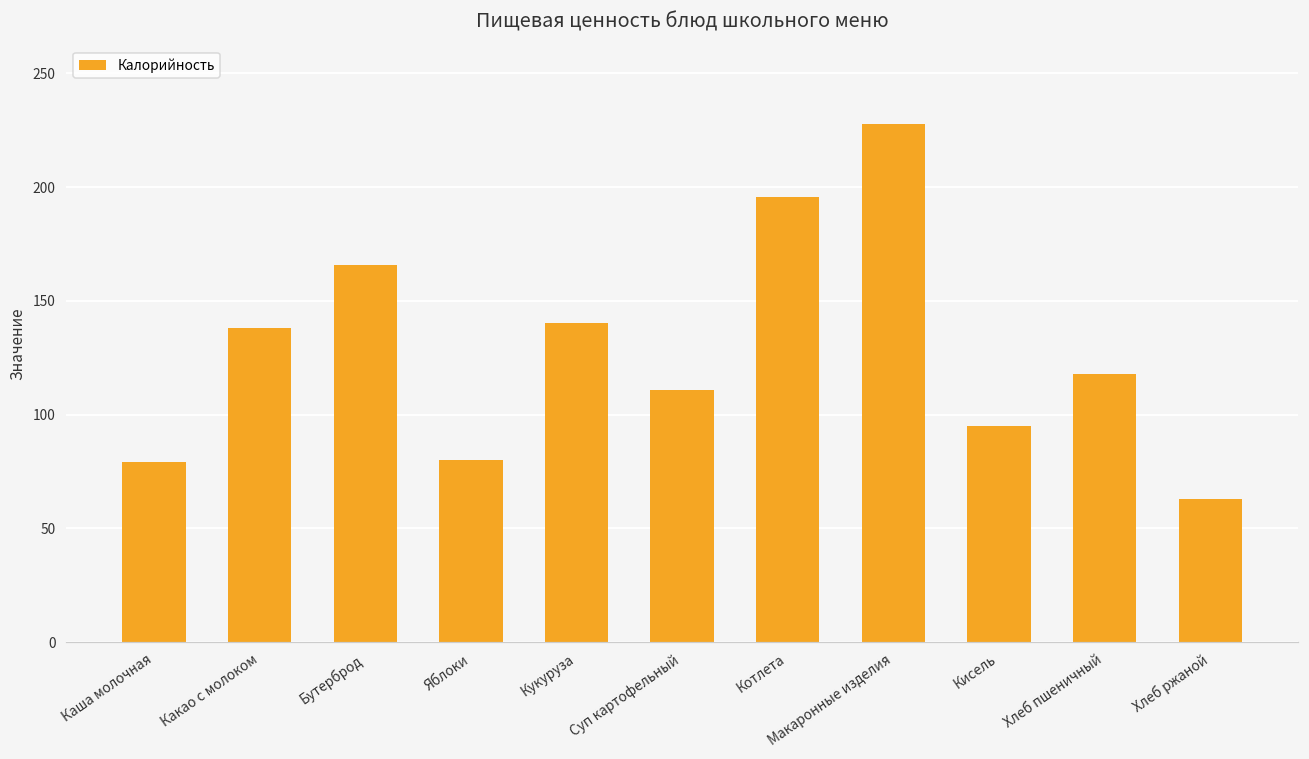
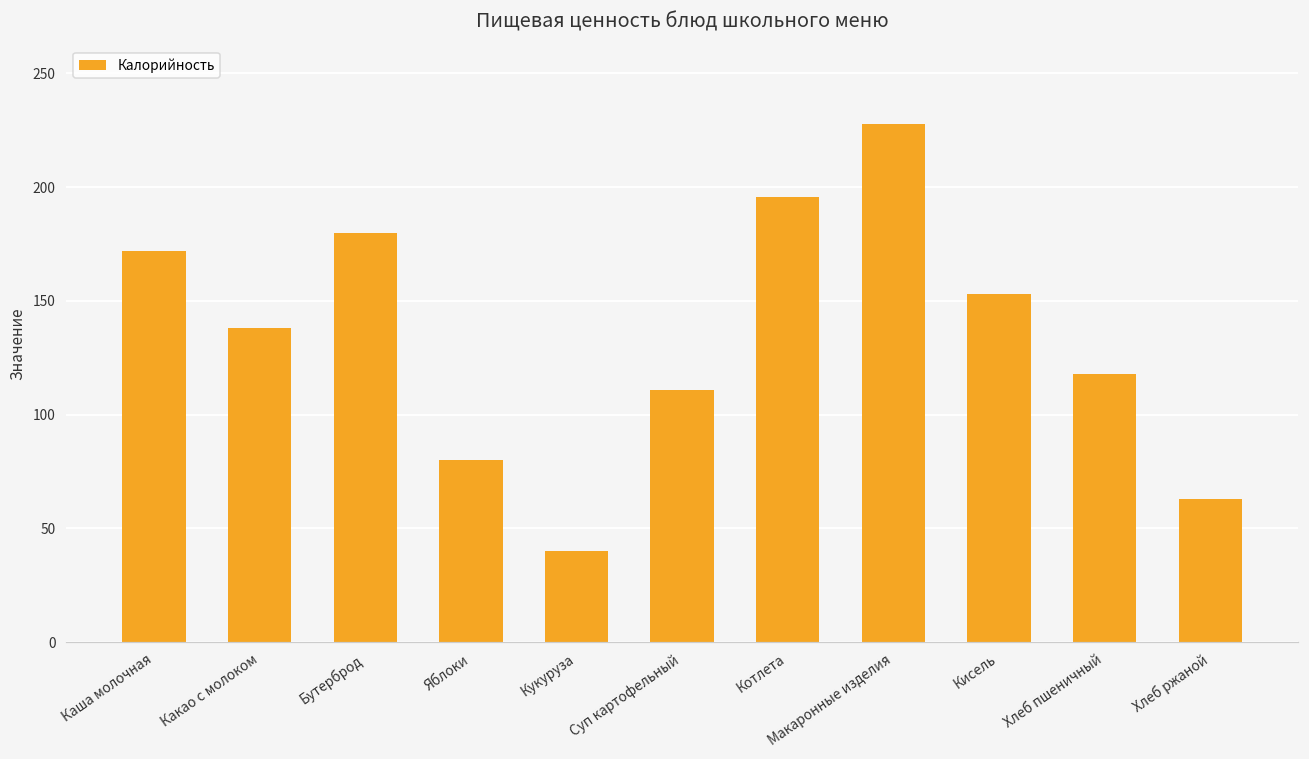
Каша молочная: 79 -> 172
Бутерброд: 166 -> 180
Кукуруза: 141 -> 40
Кисель: 95 -> 153
